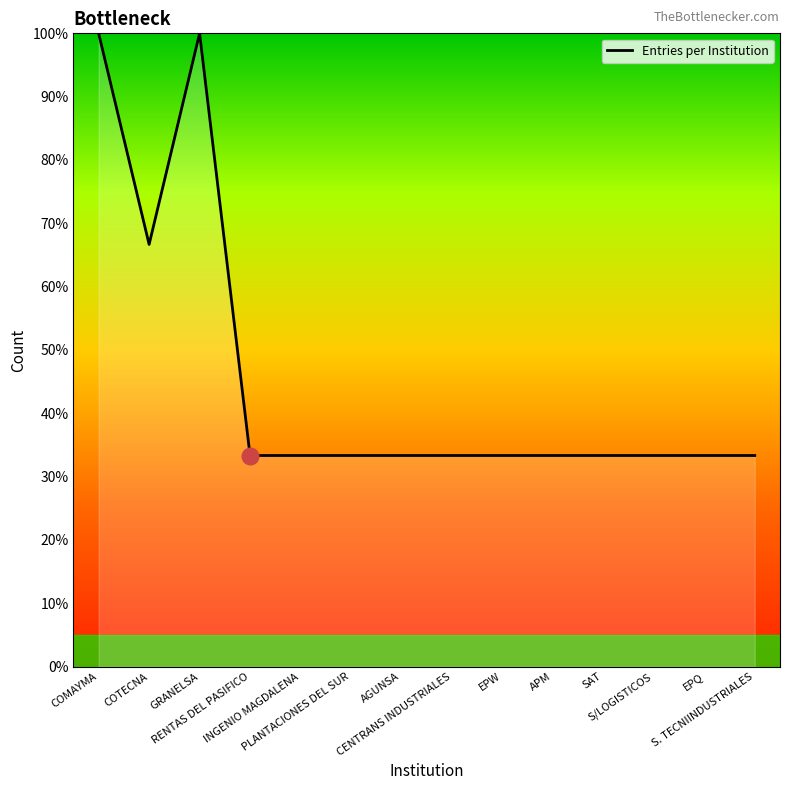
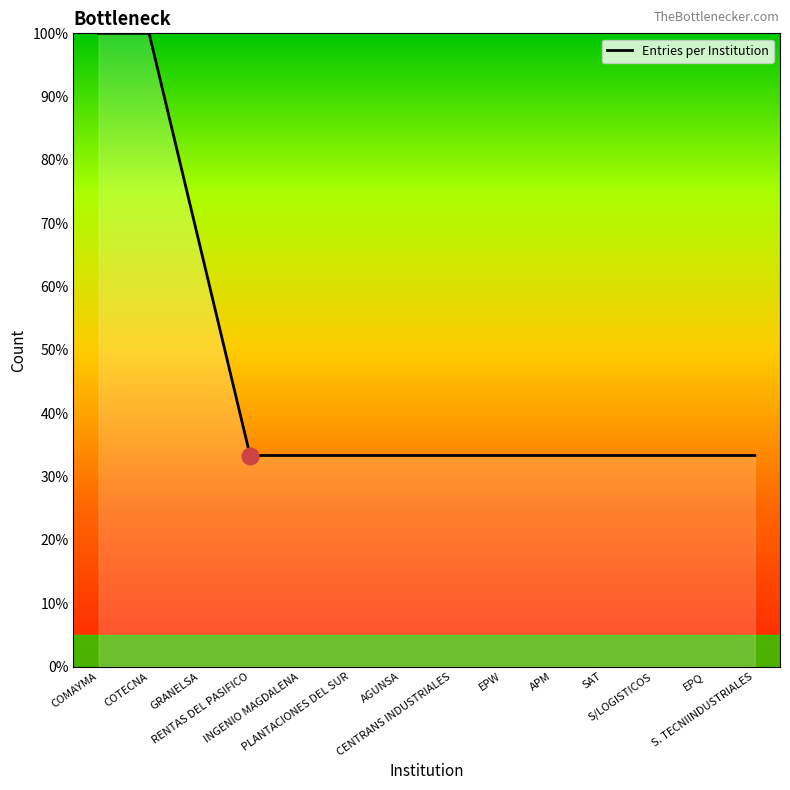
Entries per Institution, COTECNA: 67% -> 100%
Entries per Institution, GRANELSA: 100% -> 67%
